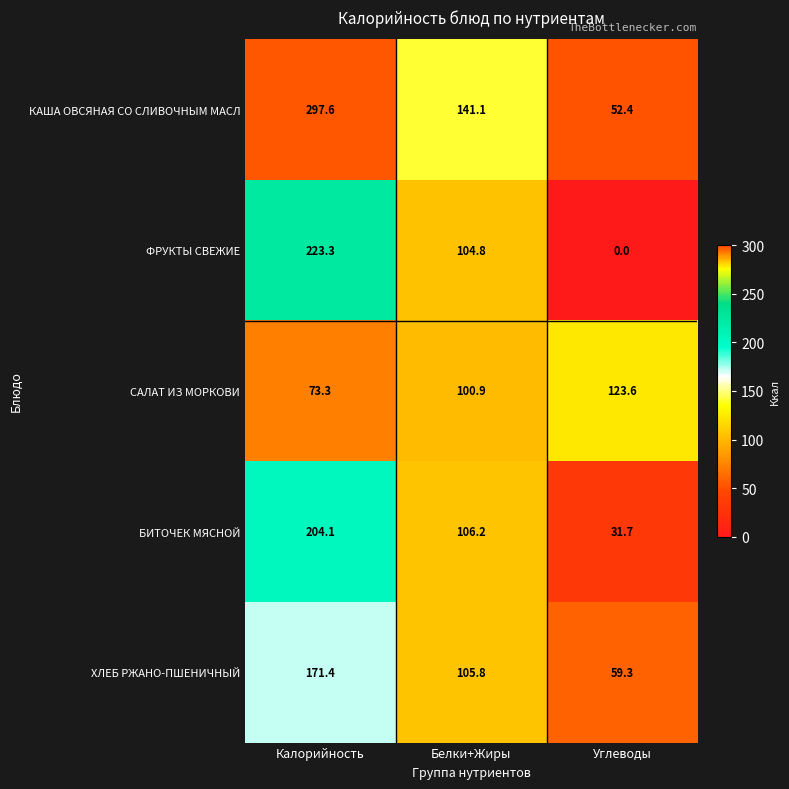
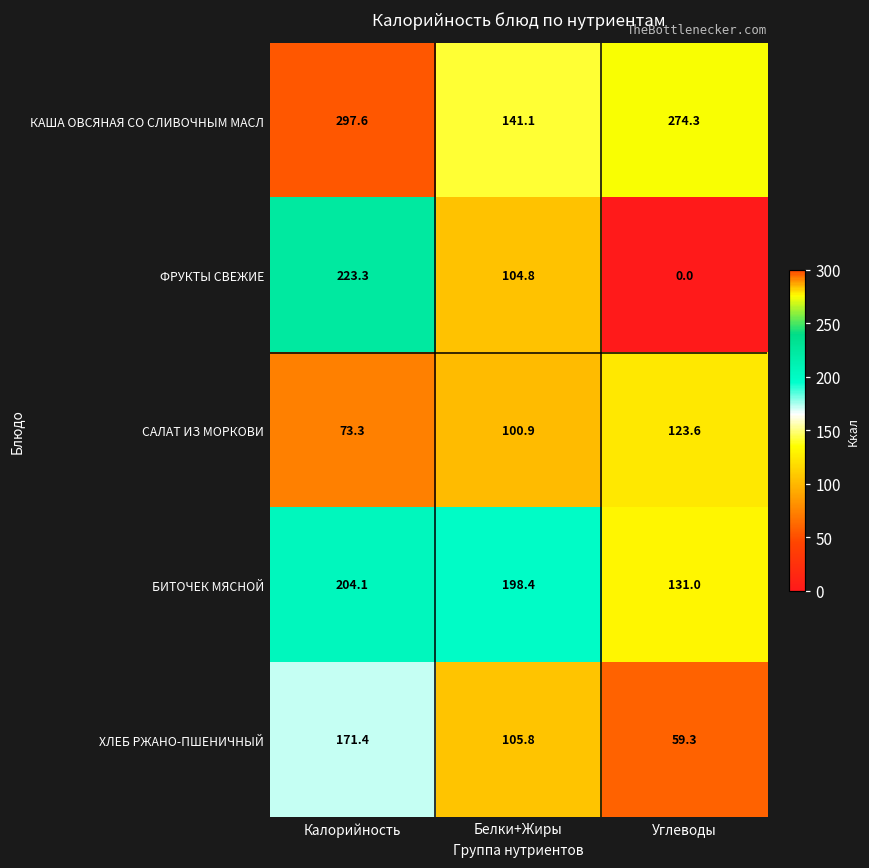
КАША ОВСЯНАЯ СО СЛИВОЧНЫМ МАСЛ, Углеводы: 52.4 -> 274.3
БИТОЧЕК МЯСНОЙ, Белки+Жиры: 106.2 -> 198.4
БИТОЧЕК МЯСНОЙ, Углеводы: 31.7 -> 131.0
